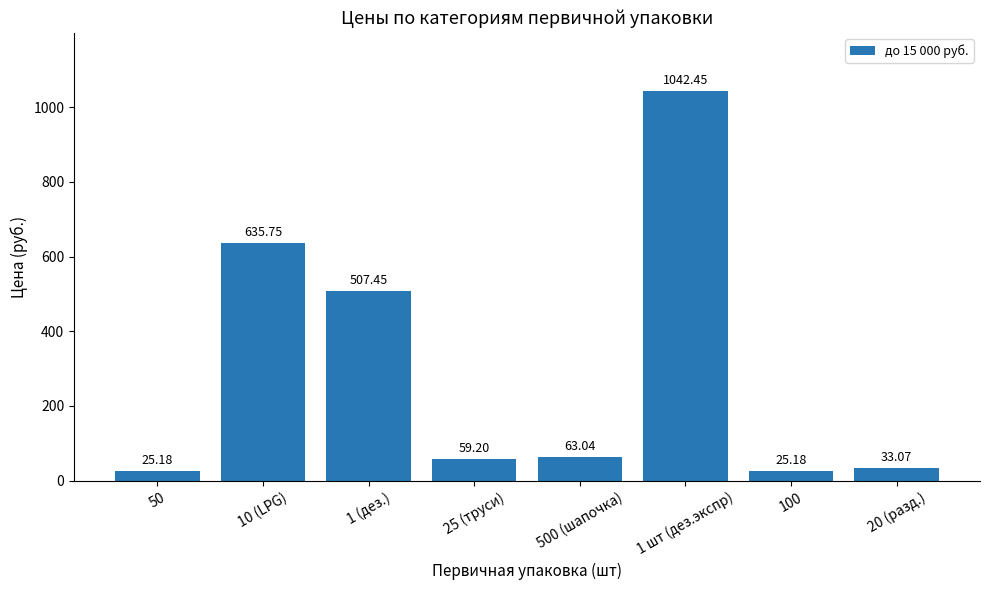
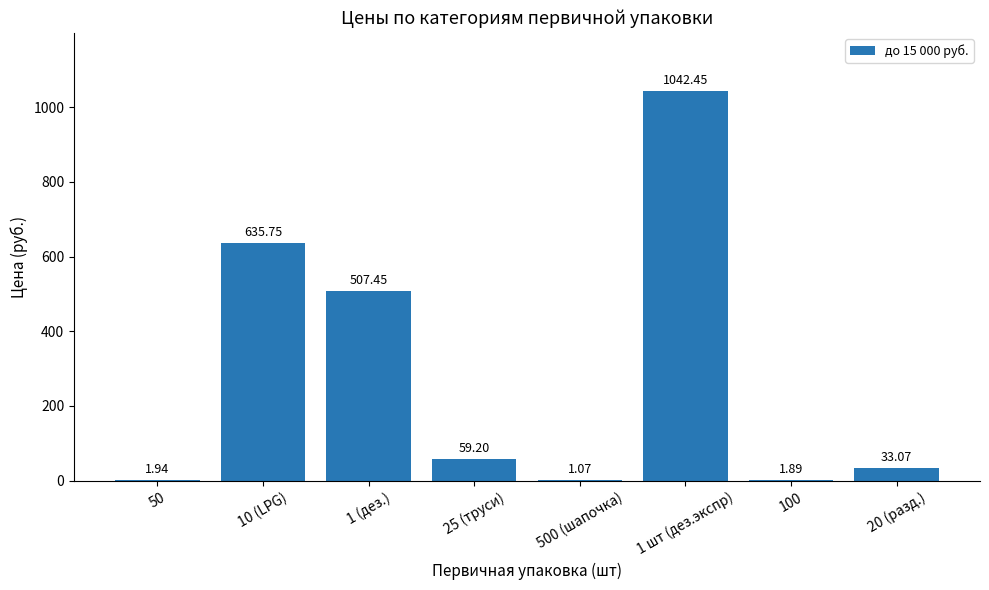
50: 25.18 -> 1.94
500 (шапочка): 63.04 -> 1.07
100: 25.18 -> 1.89
